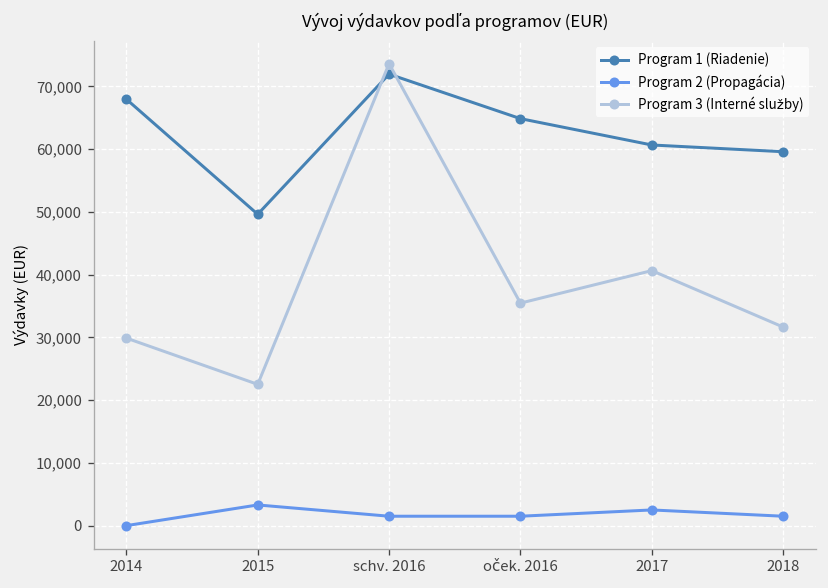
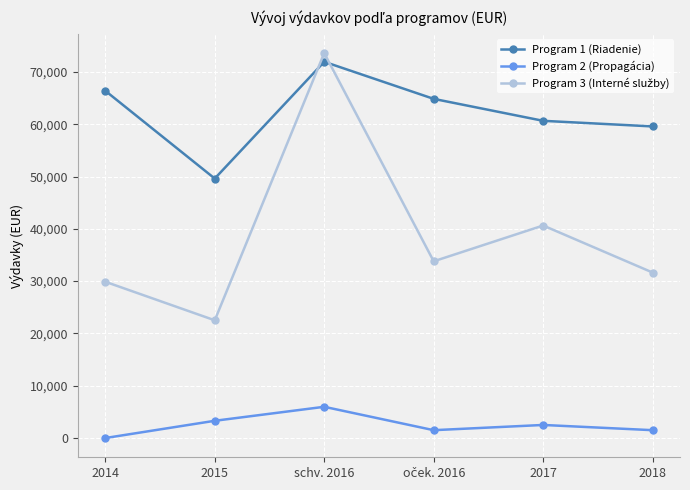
Program 1 (Riadenie), 2014: 68,000 -> 66,000
Program 2 (Propagácia), schv. 2016: 2,000 -> 6,000
Program 3 (Interné služby), oček. 2016: 35,000 -> 34,000
